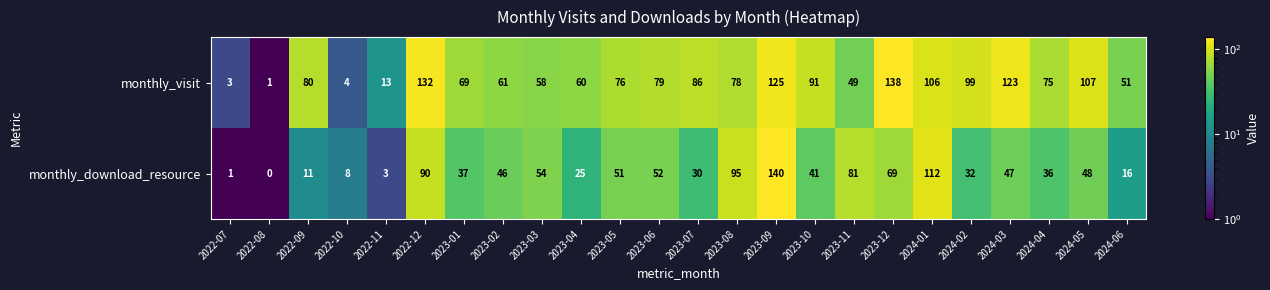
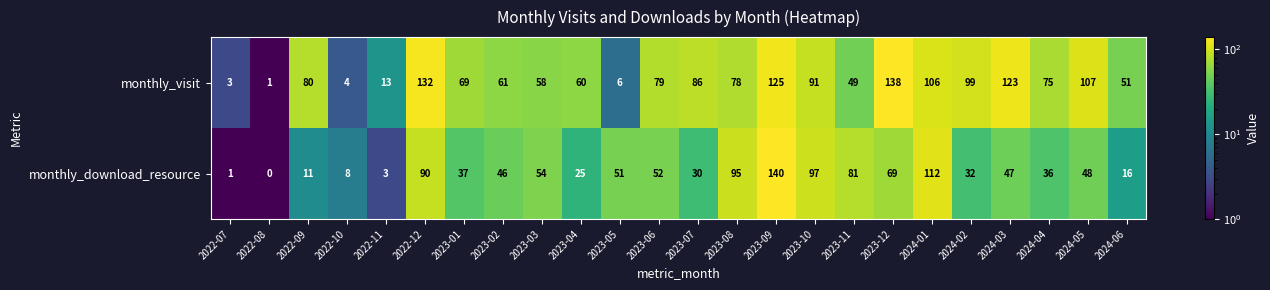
monthly_visit, 2023-05: 76 -> 6
monthly_download_resource, 2023-10: 41 -> 97
